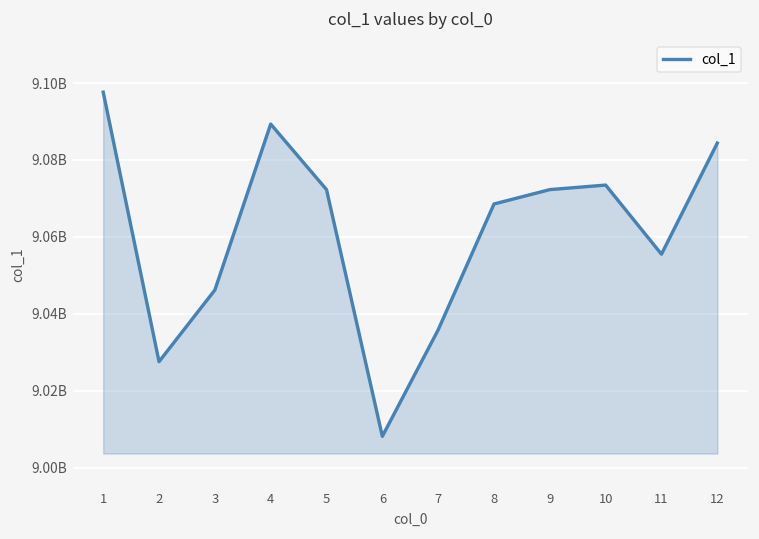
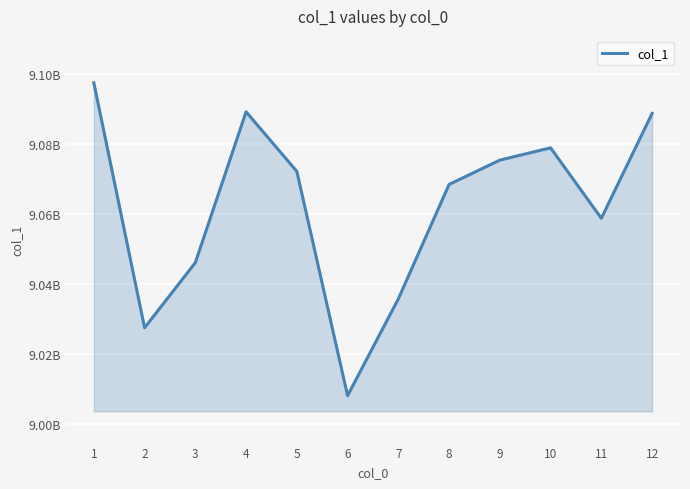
9: 9072000000 -> 9076000000
10: 9073000000 -> 9079000000
11: 9056000000 -> 9059000000
12: 9084000000 -> 9089000000
